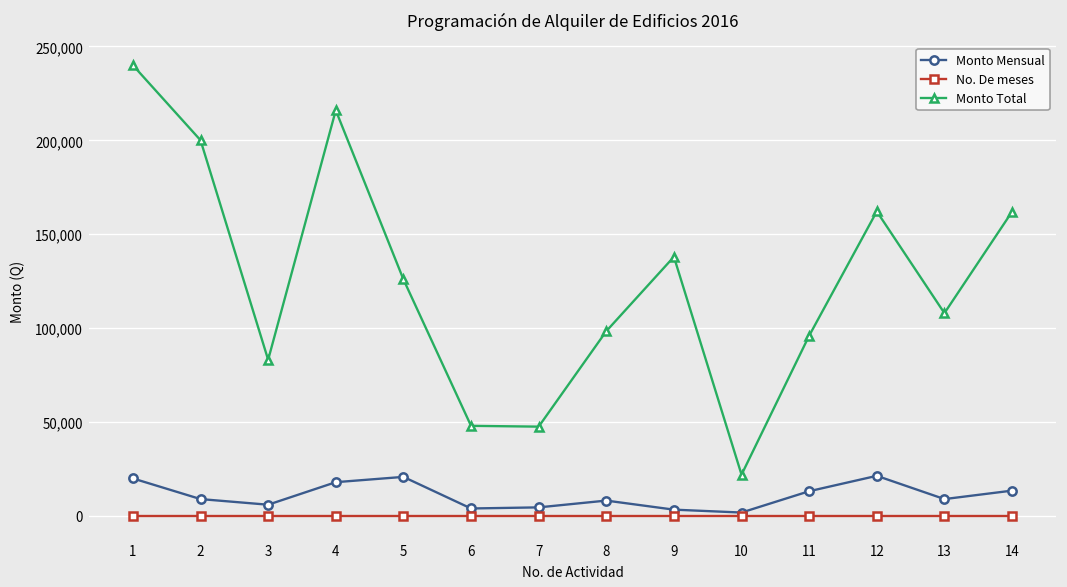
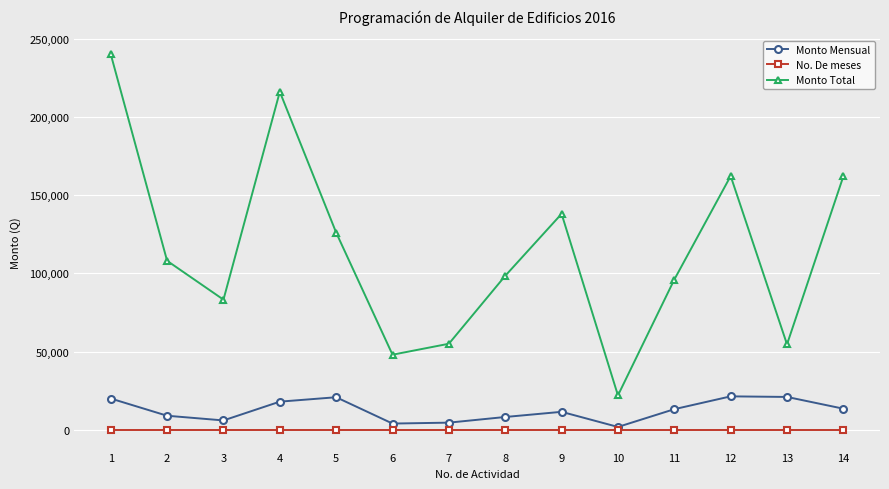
Monto Total, 2: 200,000 -> 108,000
Monto Total, 7: 48,000 -> 55,000
Monto Mensual, 9: 3,000 -> 12,000
Monto Mensual, 13: 9,000 -> 21,000
Monto Total, 13: 108,000 -> 55,000
